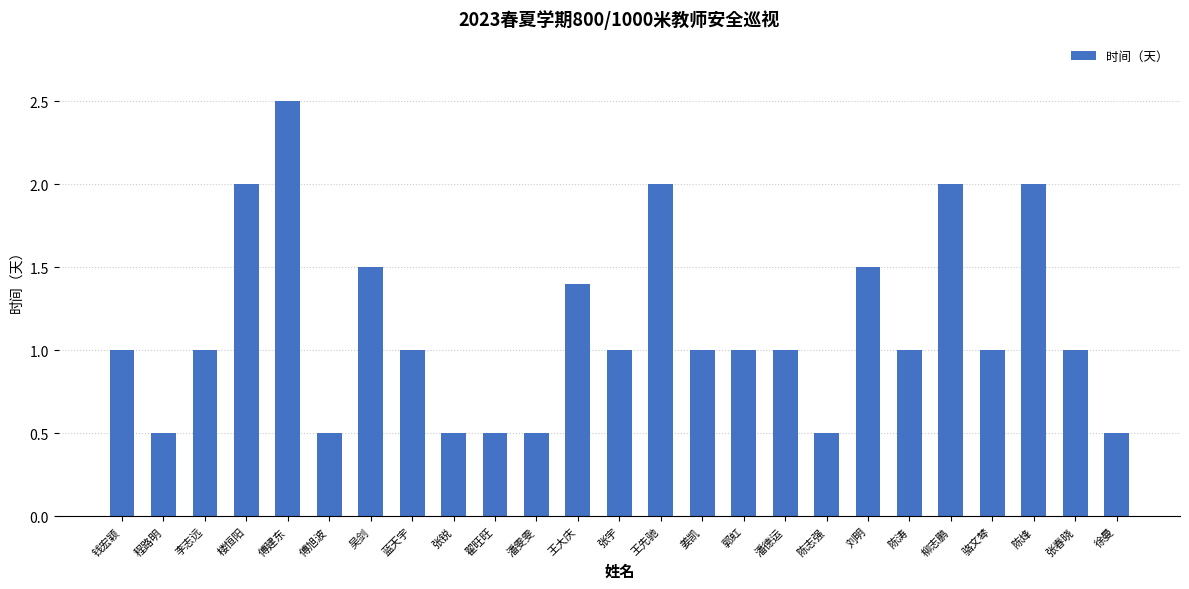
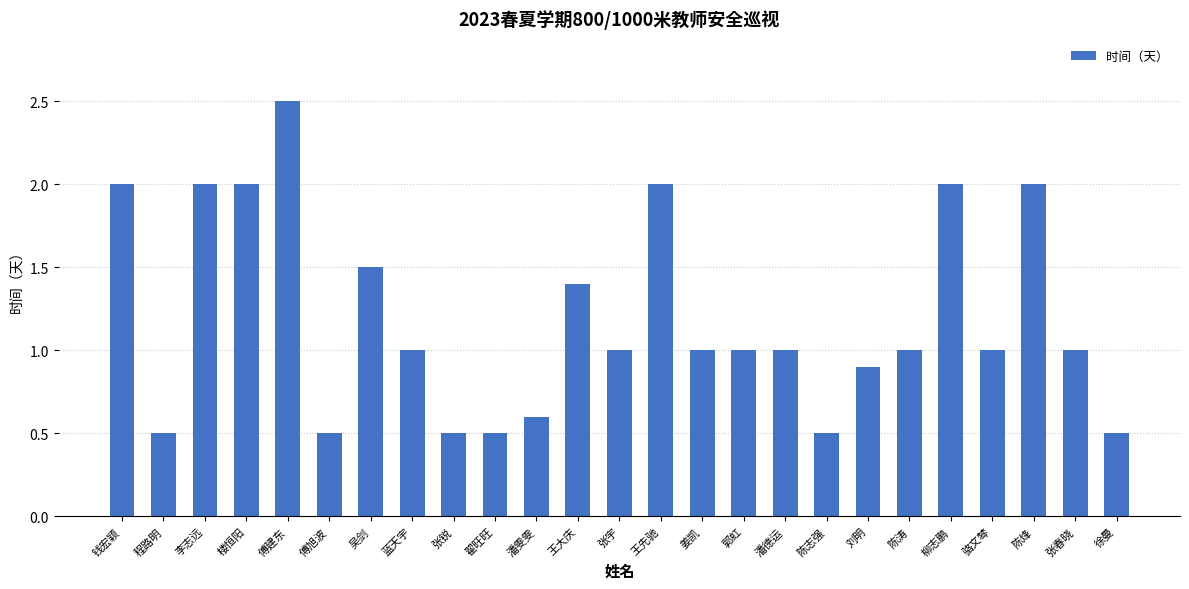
钱宏颖: 1 -> 2
李志远: 1 -> 2
潘雯雯: 0.5 -> 0.6
刘明: 1.5 -> 0.9
